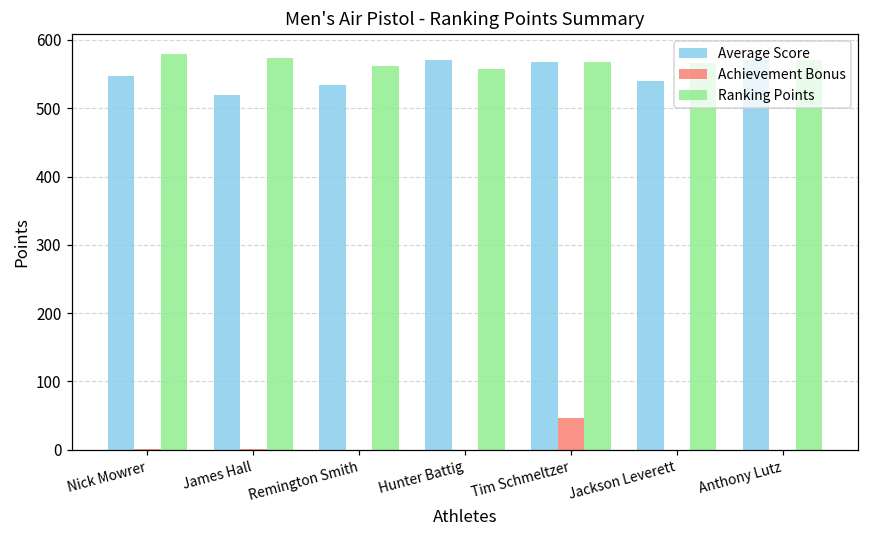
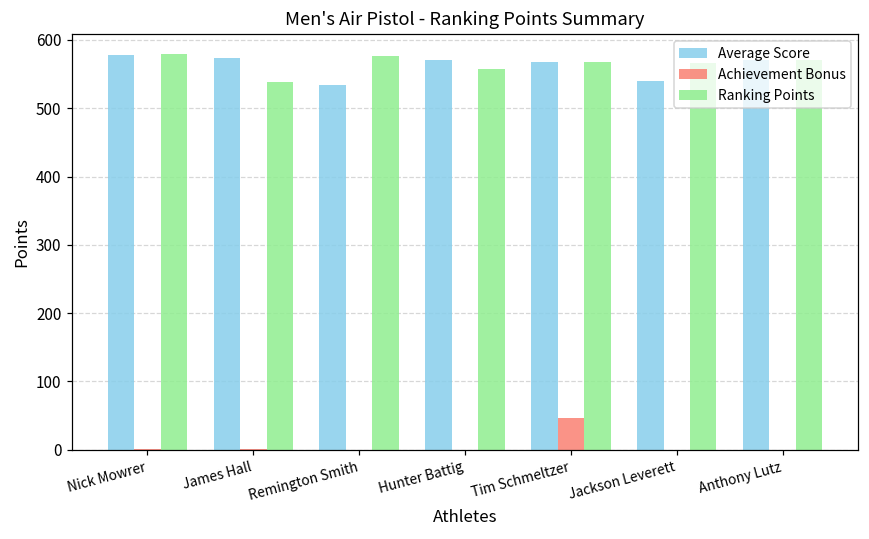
Average Score, Nick Mowrer: 550 -> 580
Average Score, James Hall: 520 -> 570
Ranking Points, James Hall: 570 -> 540
Ranking Points, Remington Smith: 560 -> 580
